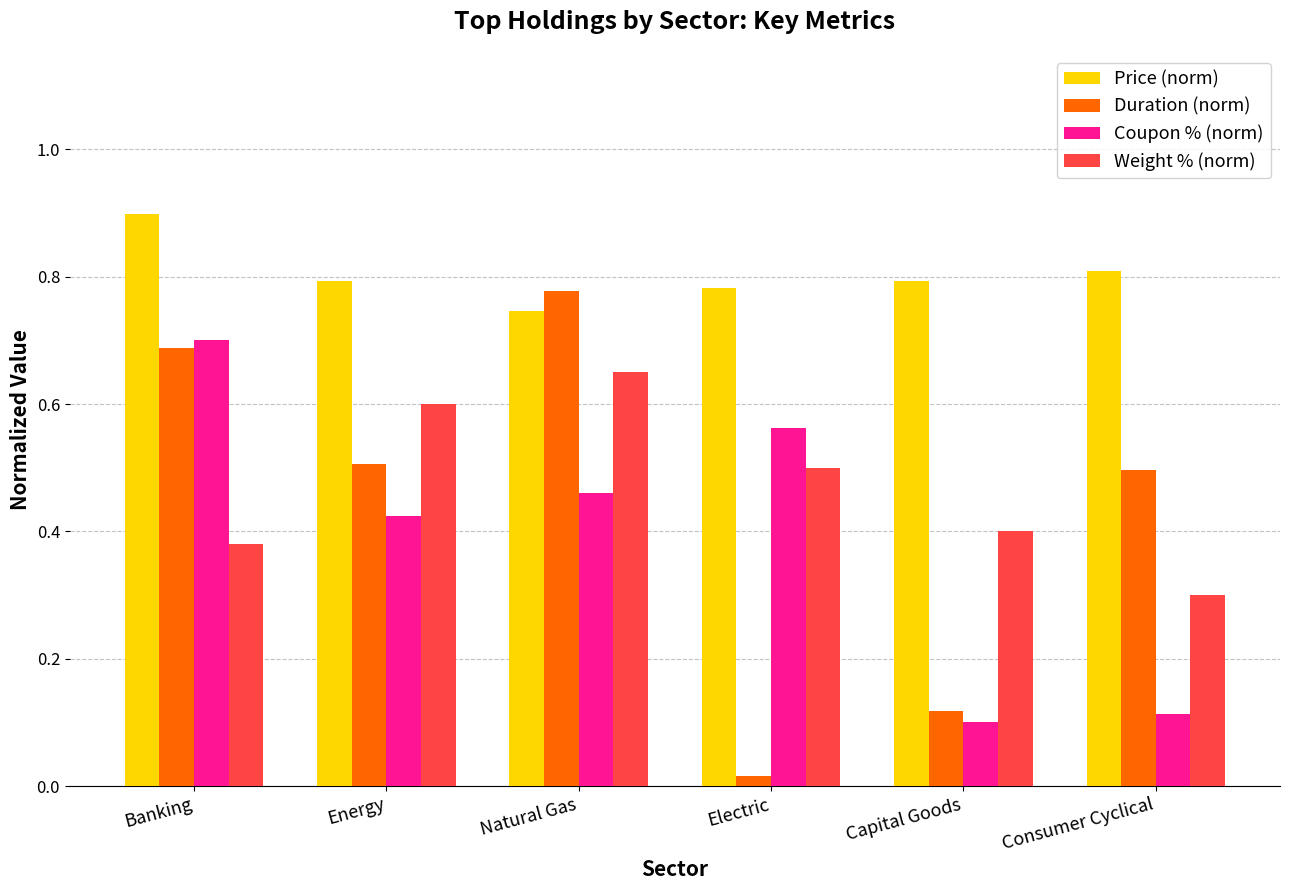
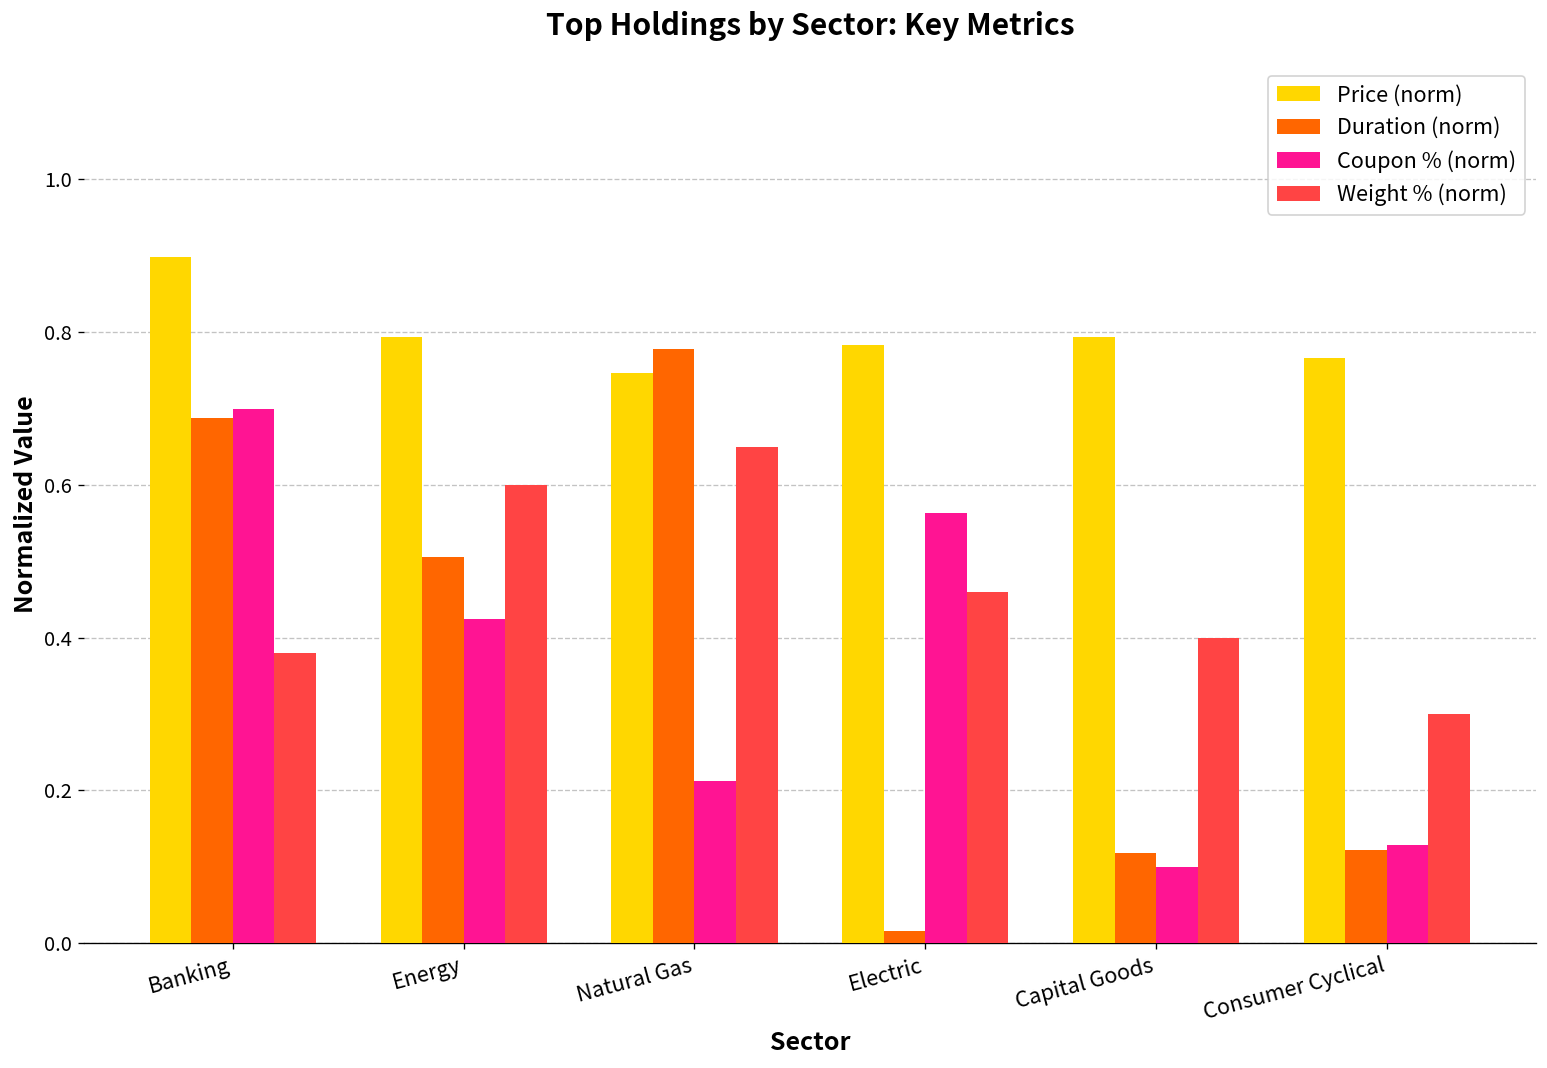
Coupon % (norm), Natural Gas: 0.46 -> 0.21
Weight % (norm), Electric: 0.50 -> 0.46
Price (norm), Consumer Cyclical: 0.81 -> 0.77
Duration (norm), Consumer Cyclical: 0.50 -> 0.12
Coupon % (norm), Consumer Cyclical: 0.11 -> 0.13
